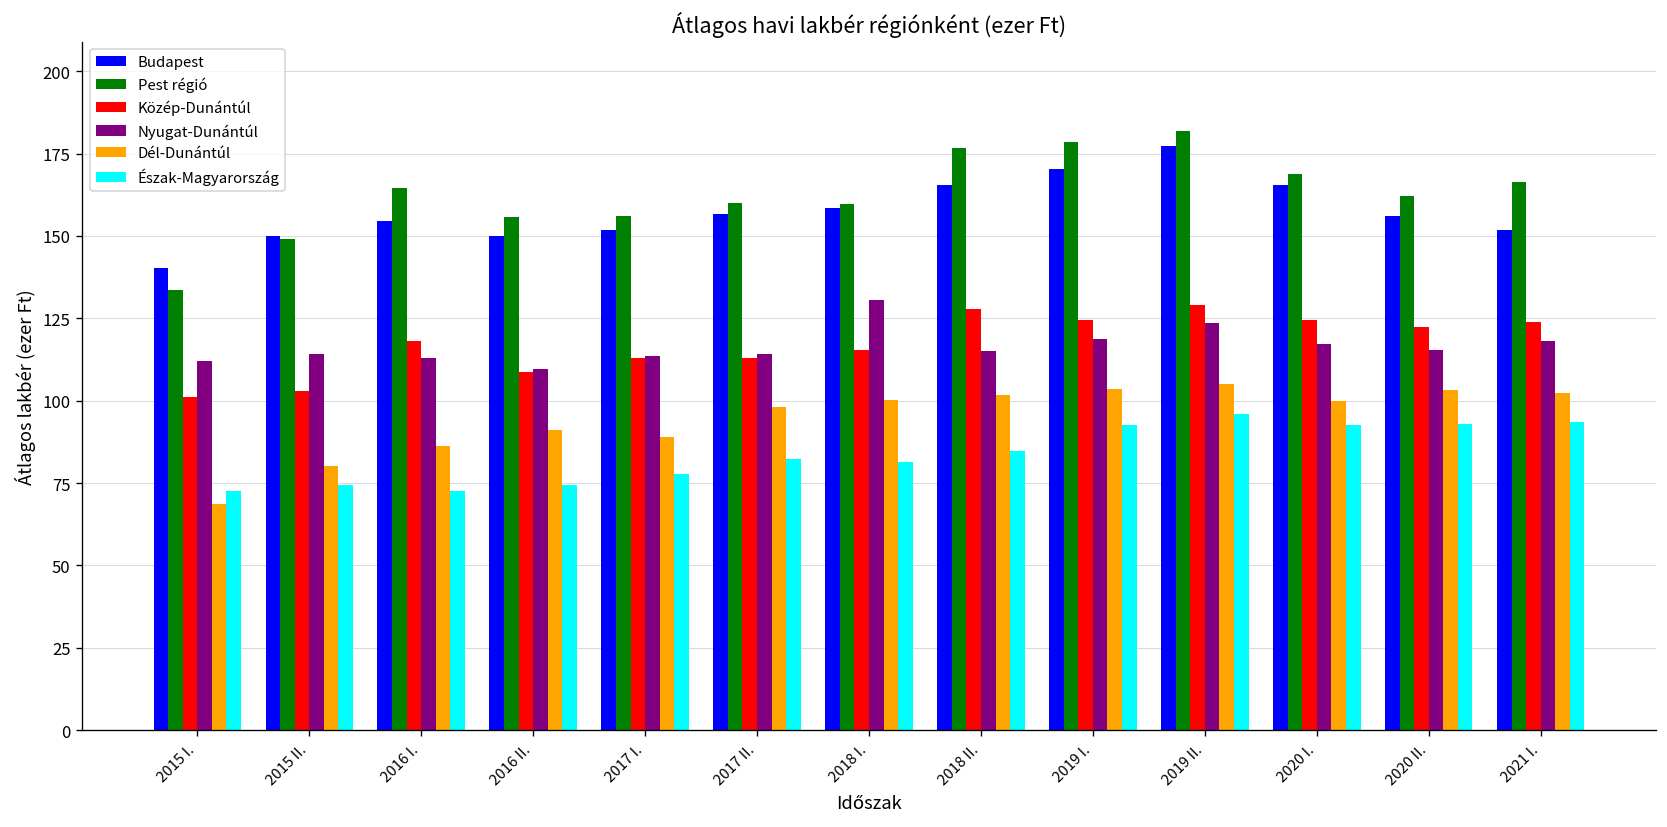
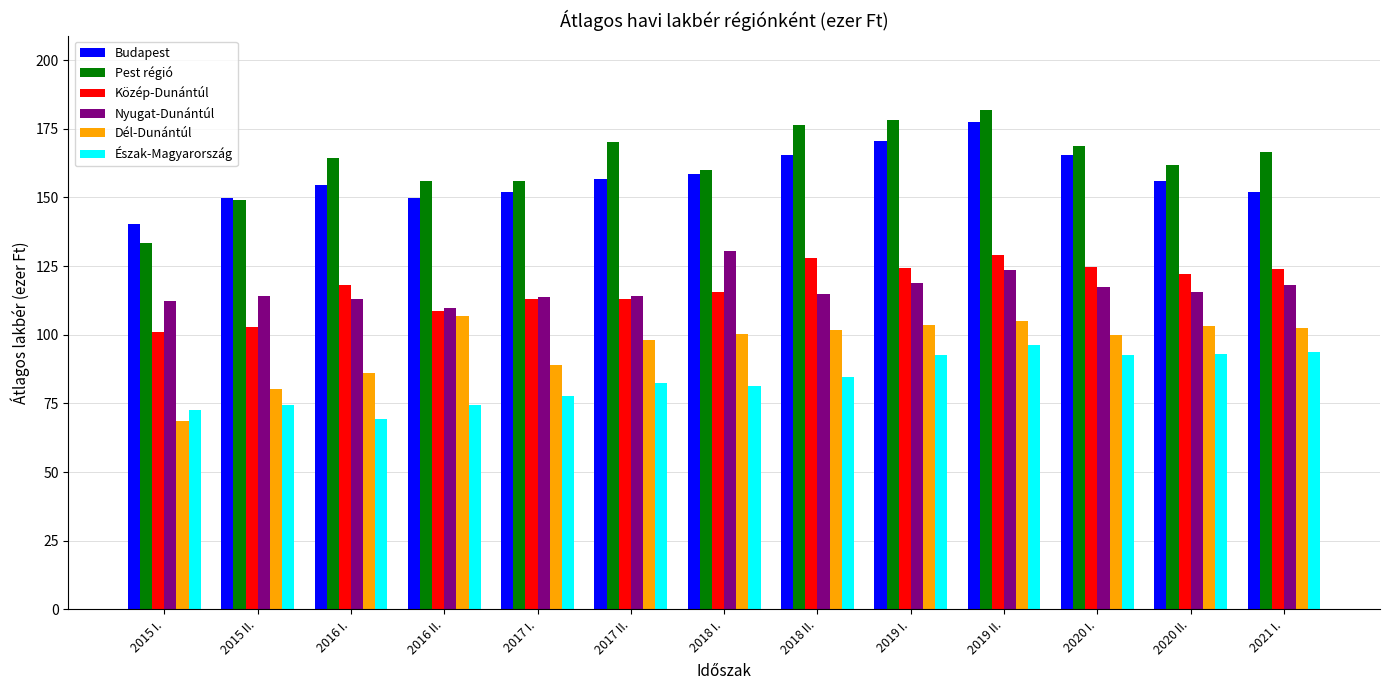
Észak-Magyarország, 2016 I.: 73 -> 69
Dél-Dunántúl, 2016 II.: 91 -> 107
Pest régió, 2017 II.: 160 -> 170
